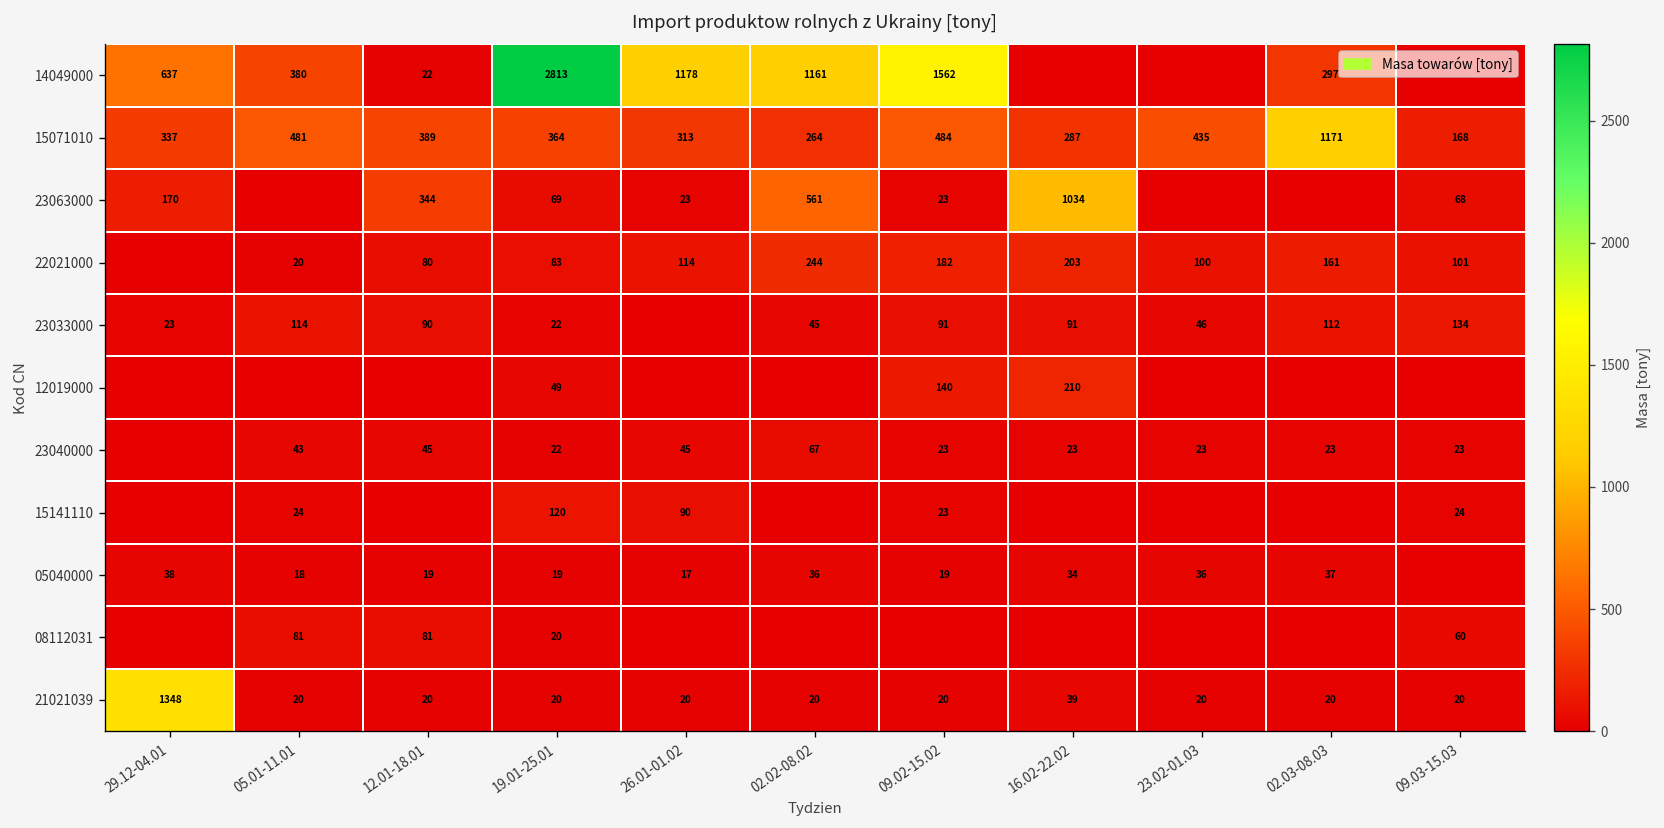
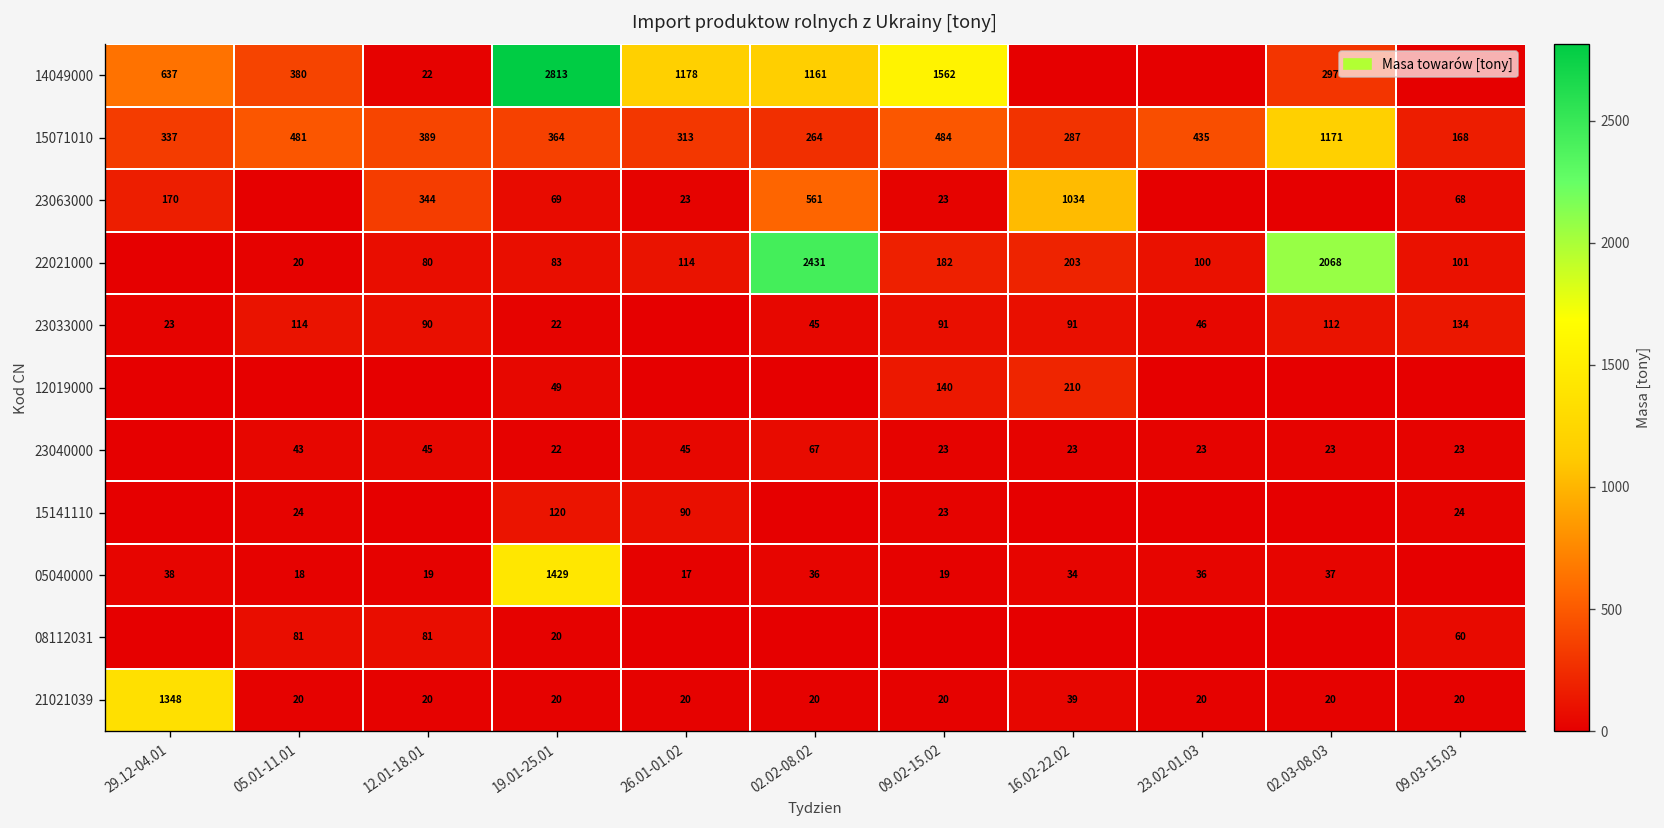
22021000, 02.02-08.02: 244 -> 2431
22021000, 02.03-08.03: 161 -> 2068
05040000, 19.01-25.01: 19 -> 1429
